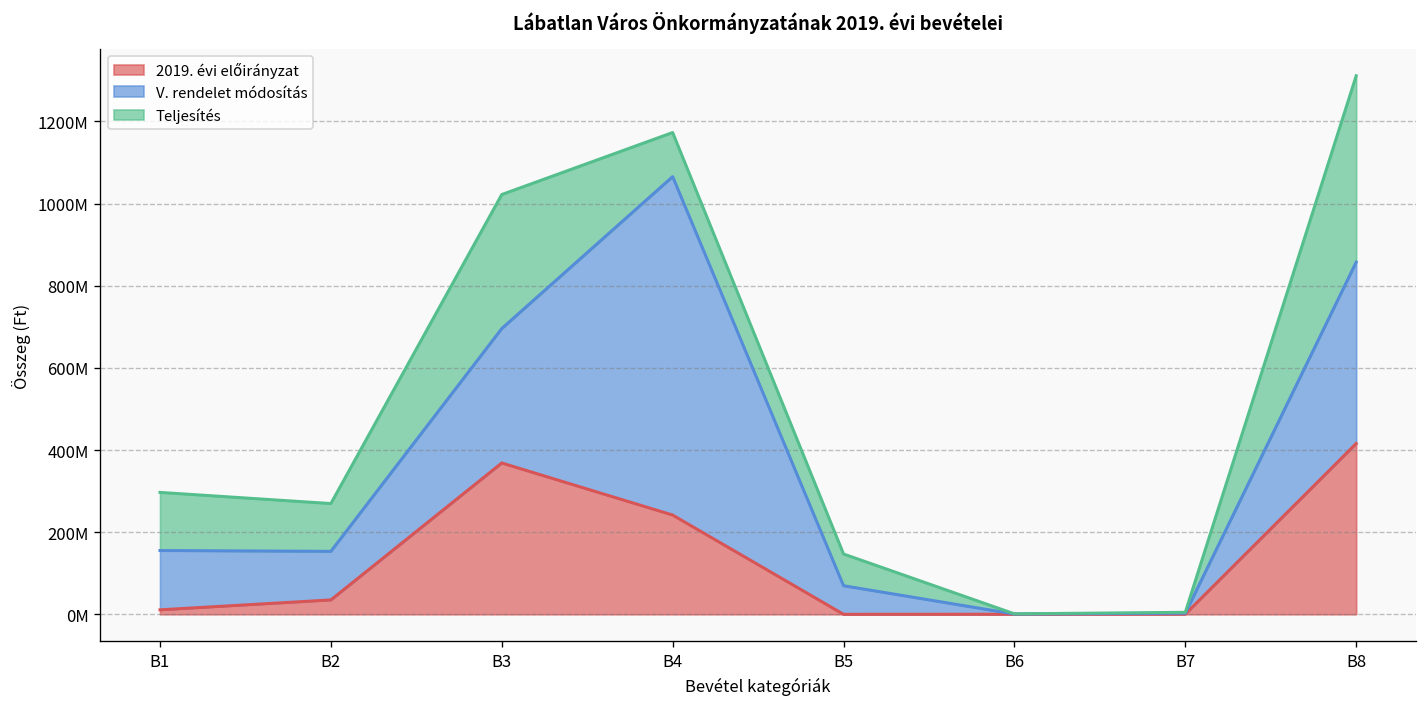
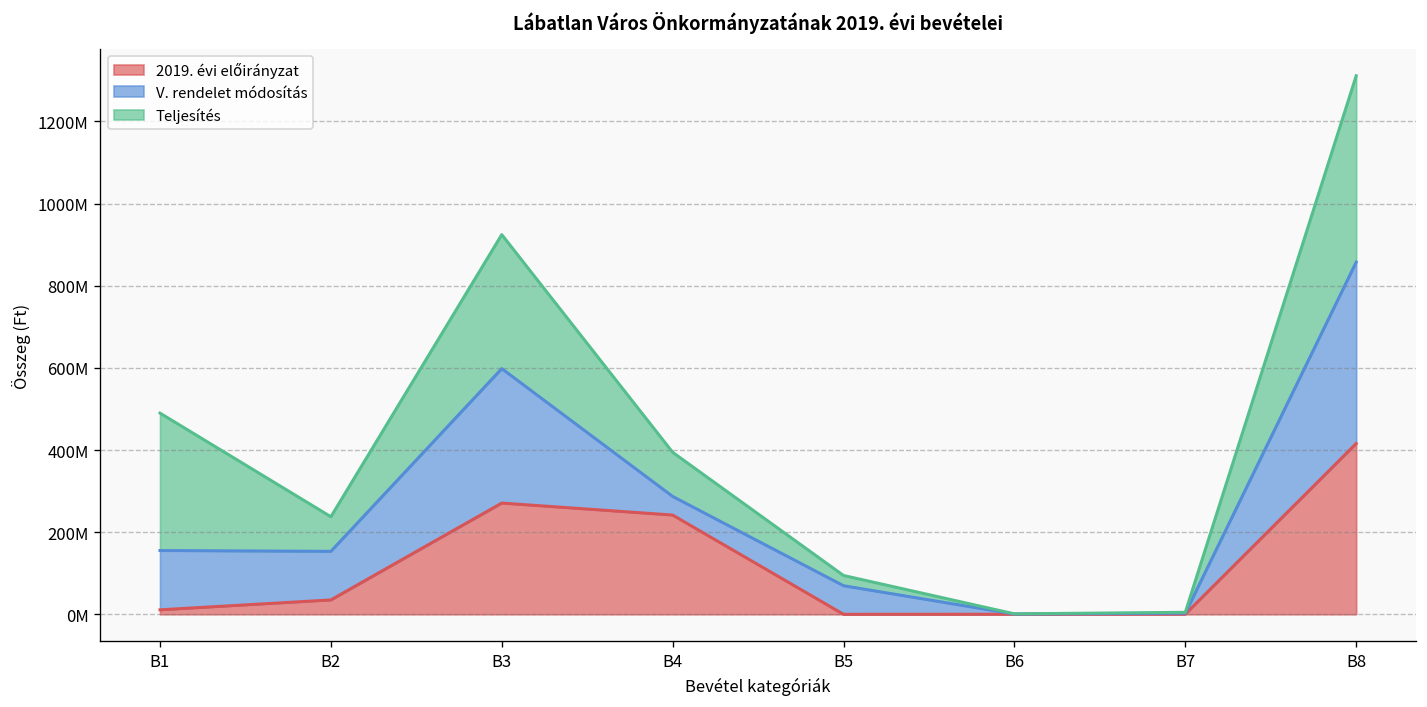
Teljesítés, B1: 140000000 -> 330000000
Teljesítés, B2: 120000000 -> 80000000
2019. évi előirányzat, B3: 370000000 -> 270000000
V. rendelet módosítás, B4: 820000000 -> 50000000
Teljesítés, B5: 80000000 -> 20000000
